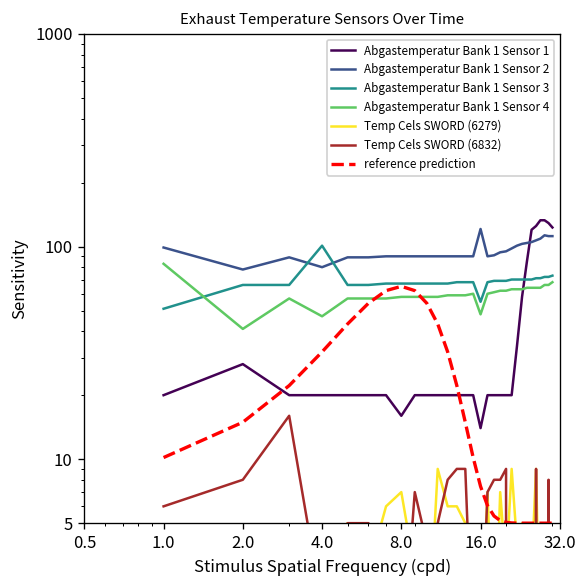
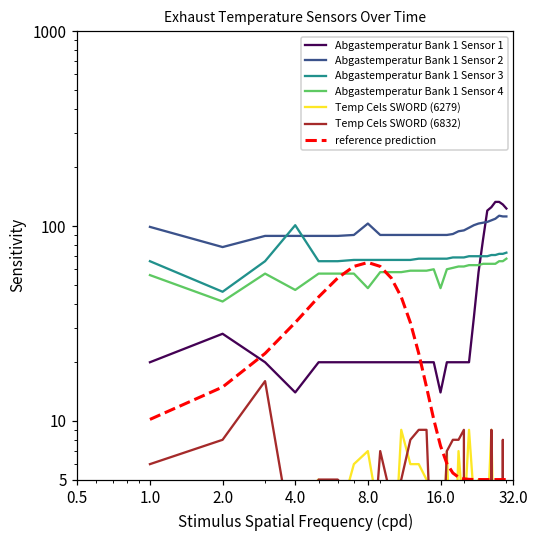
Abgastemperatur Bank 1 Sensor 3, 1.0: 51 -> 66
Abgastemperatur Bank 1 Sensor 4, 1.0: 80 -> 56
Abgastemperatur Bank 1 Sensor 3, 2.0: 66 -> 46
Abgastemperatur Bank 1 Sensor 1, 4.0: 20 -> 14
Abgastemperatur Bank 1 Sensor 2, 4.0: 80 -> 90
Abgastemperatur Bank 1 Sensor 1, 8.0: 16 -> 20
Abgastemperatur Bank 1 Sensor 2, 8.0: 90 -> 100
Abgastemperatur Bank 1 Sensor 4, 8.0: 58 -> 48
Abgastemperatur Bank 1 Sensor 2, 16.0: 120 -> 90
Abgastemperatur Bank 1 Sensor 3, 16.0: 55 -> 68
